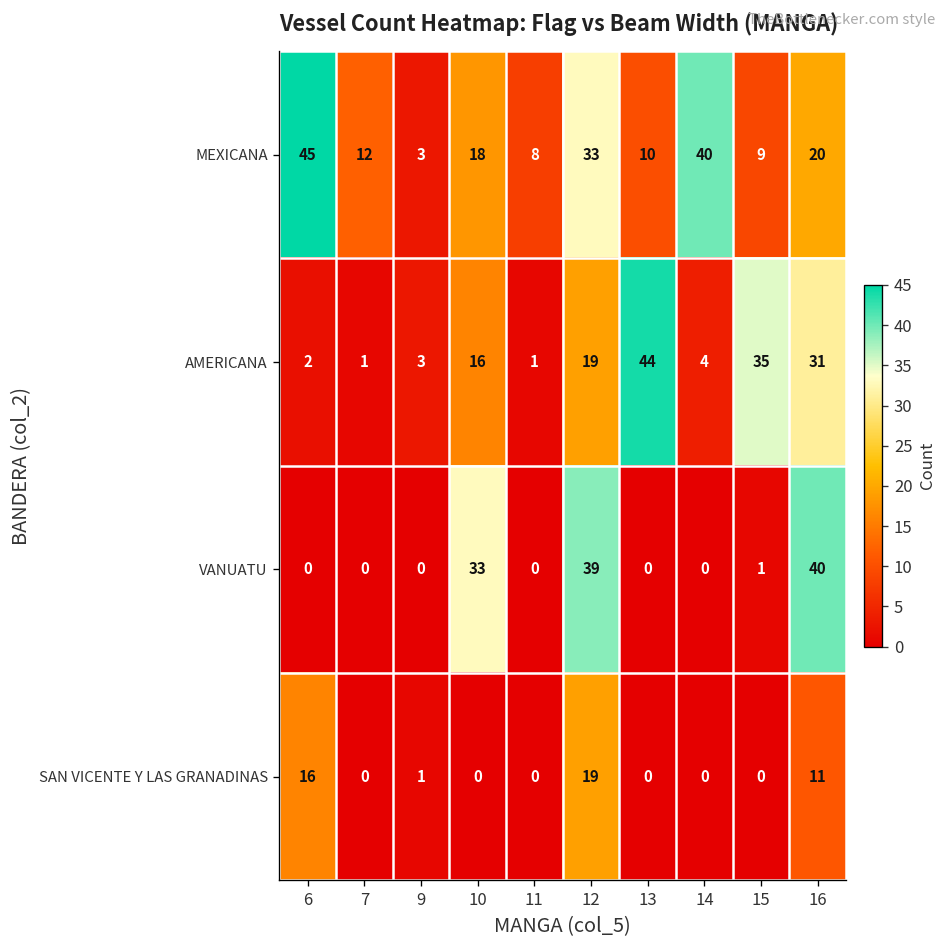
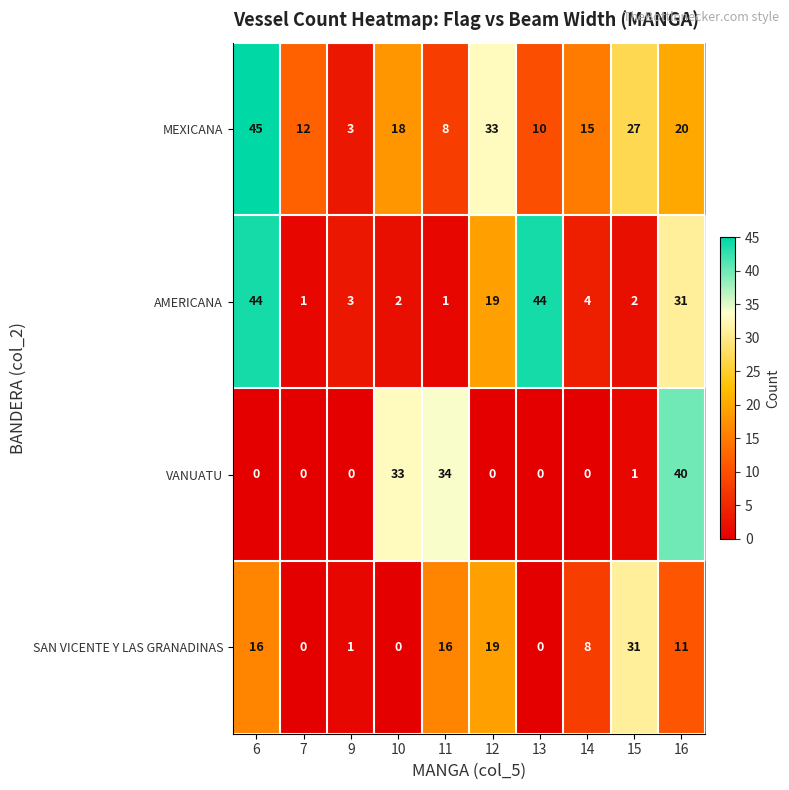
MEXICANA, 14: 40 -> 15
MEXICANA, 15: 9 -> 27
AMERICANA, 6: 2 -> 44
AMERICANA, 10: 16 -> 2
AMERICANA, 15: 35 -> 2
VANUATU, 11: 0 -> 34
VANUATU, 12: 39 -> 0
SAN VICENTE Y LAS GRANADINAS, 11: 0 -> 16
SAN VICENTE Y LAS GRANADINAS, 14: 0 -> 8
SAN VICENTE Y LAS GRANADINAS, 15: 0 -> 31
